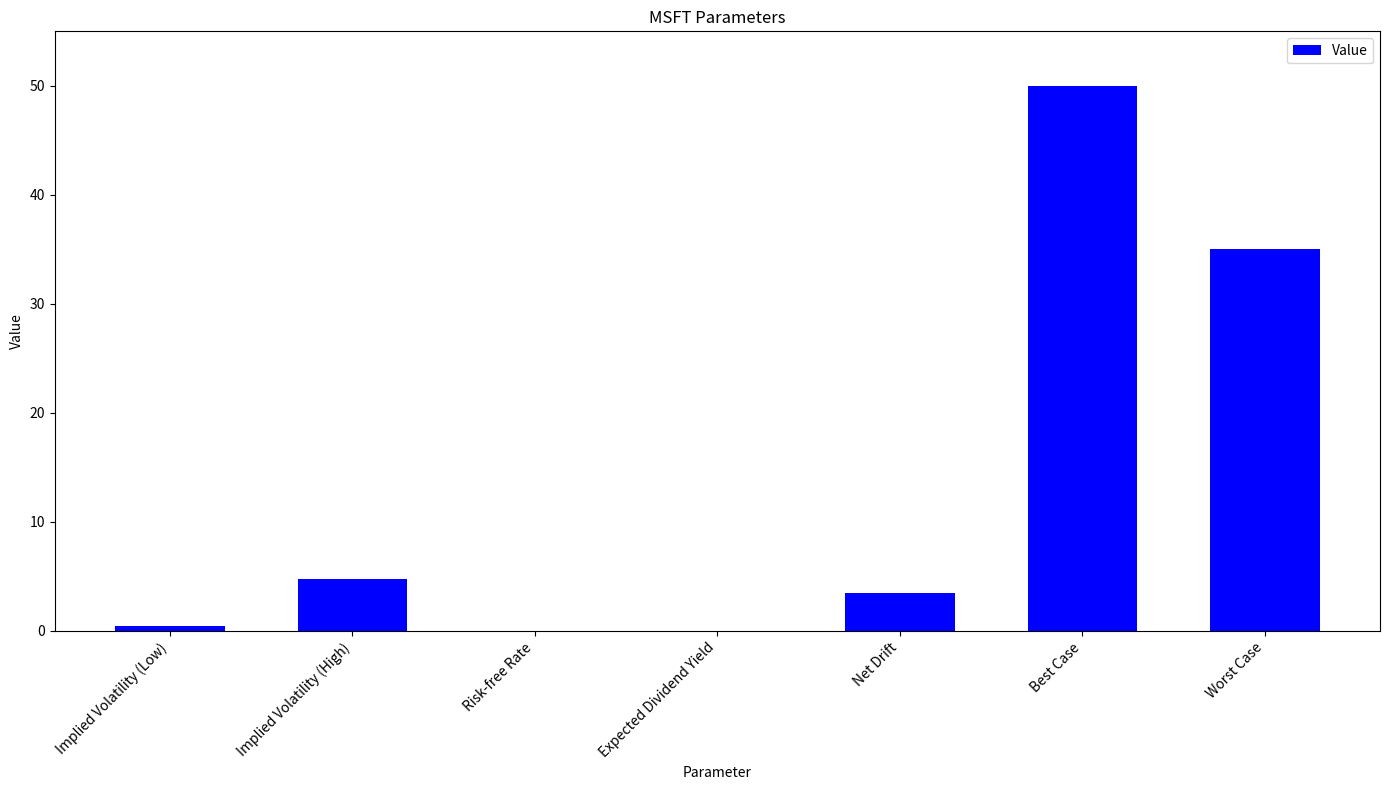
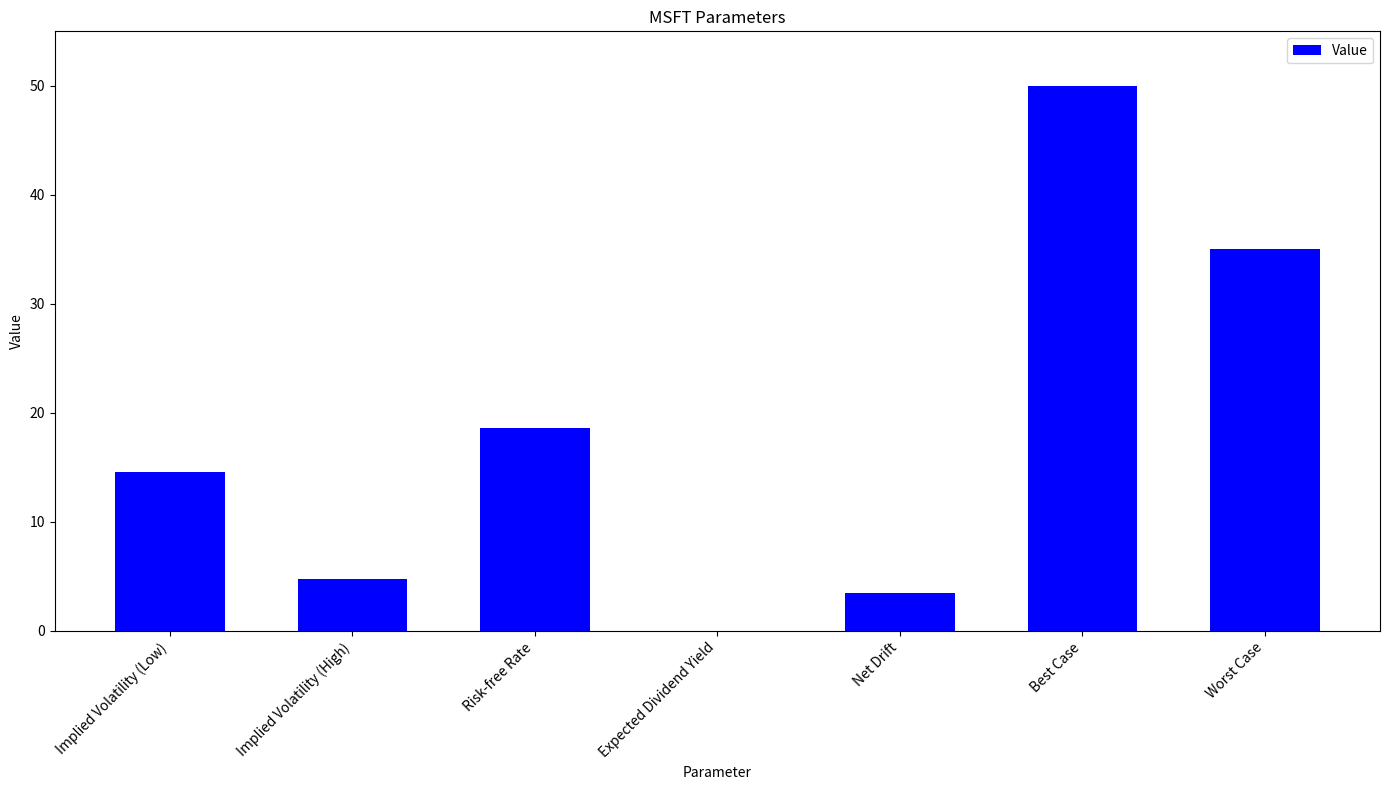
Implied Volatility (Low): 0.4 -> 14.6
Risk-free Rate: 0.0 -> 18.6
